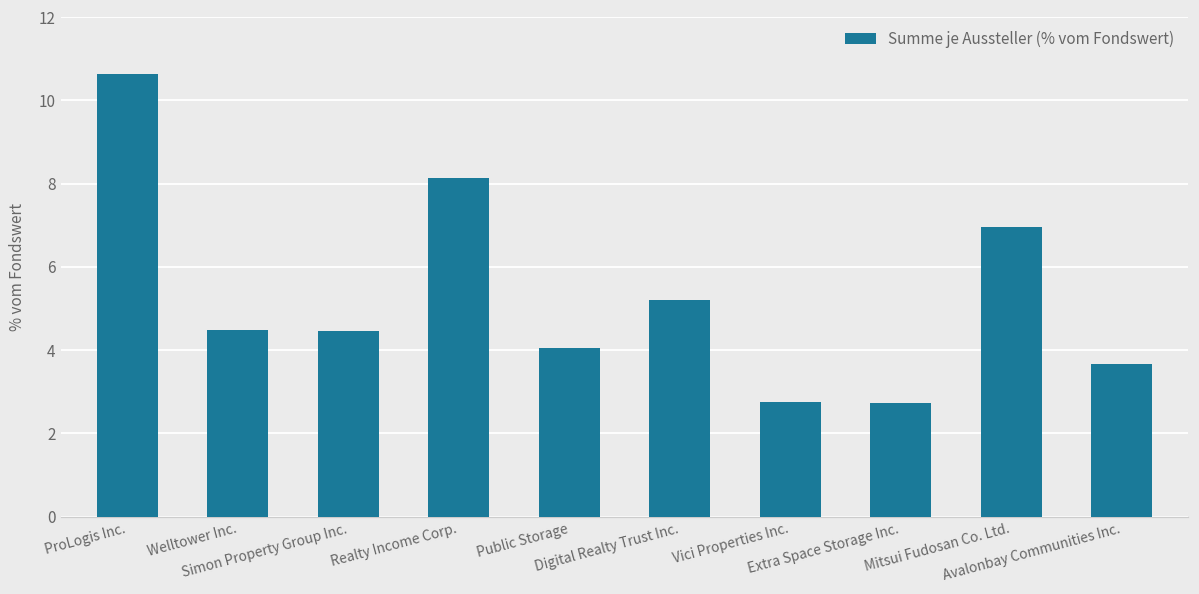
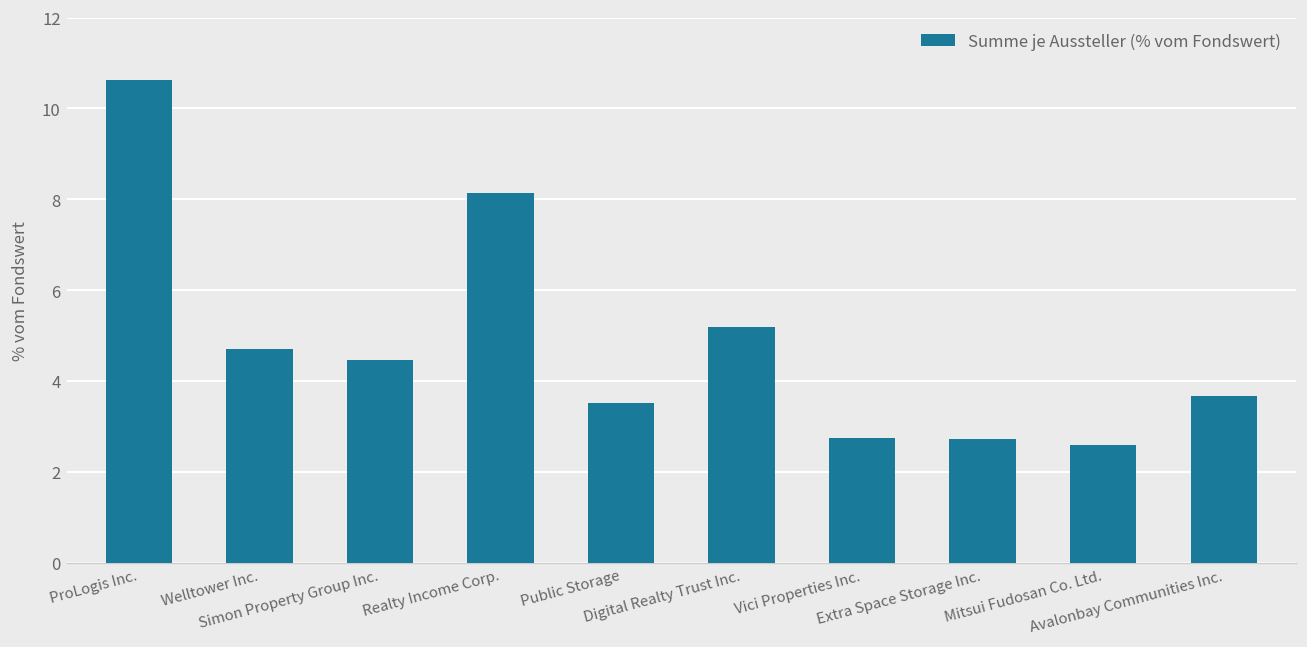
Welltower Inc.: 4.5 -> 4.7
Public Storage: 4.1 -> 3.5
Mitsui Fudosan Co. Ltd.: 7.0 -> 2.6
